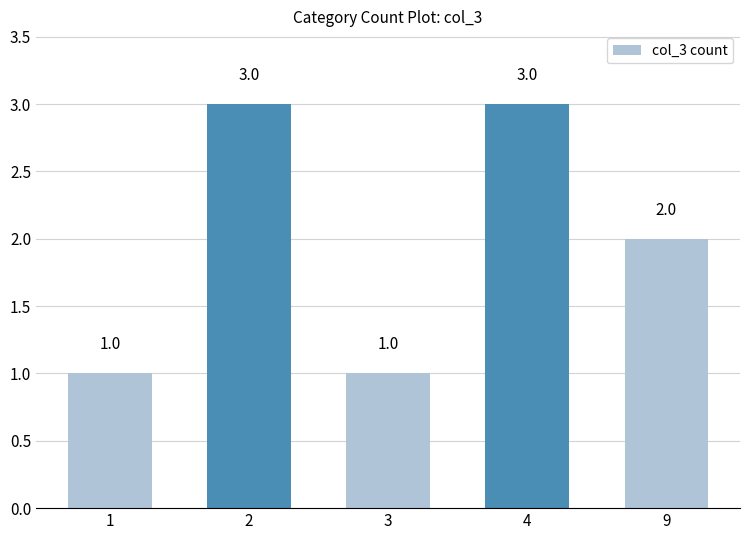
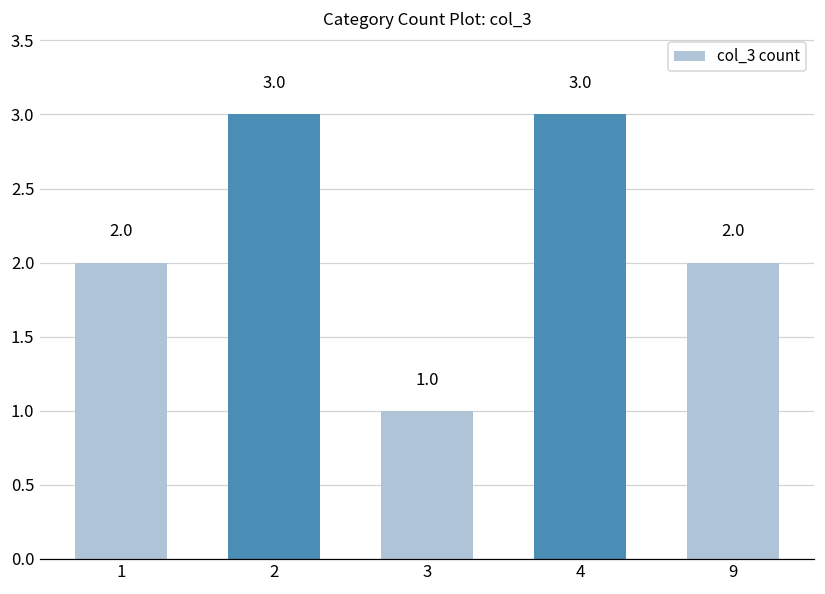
1: 1.0 -> 2.0
